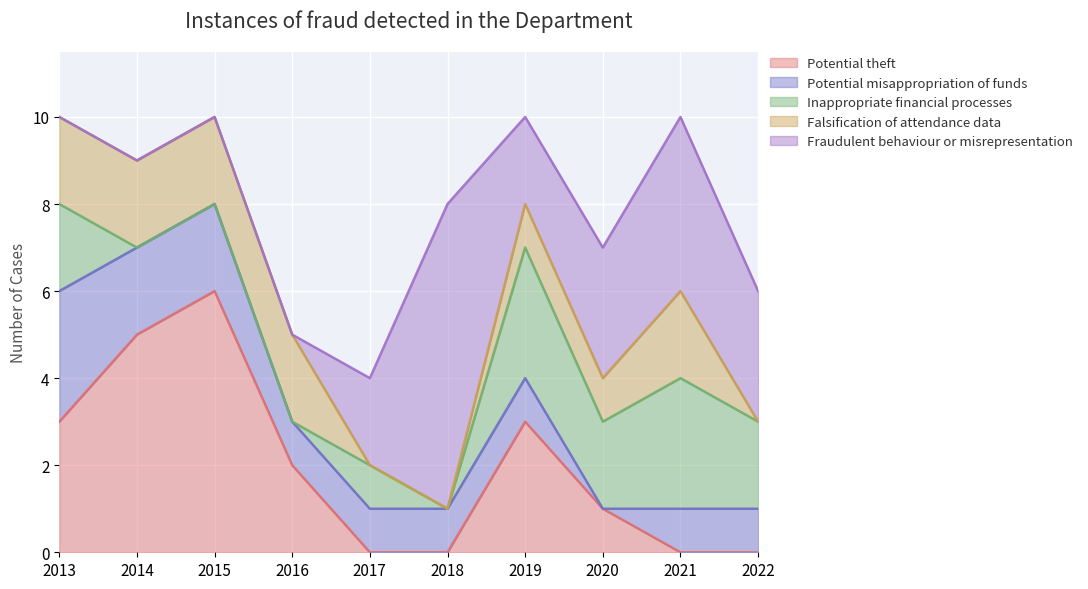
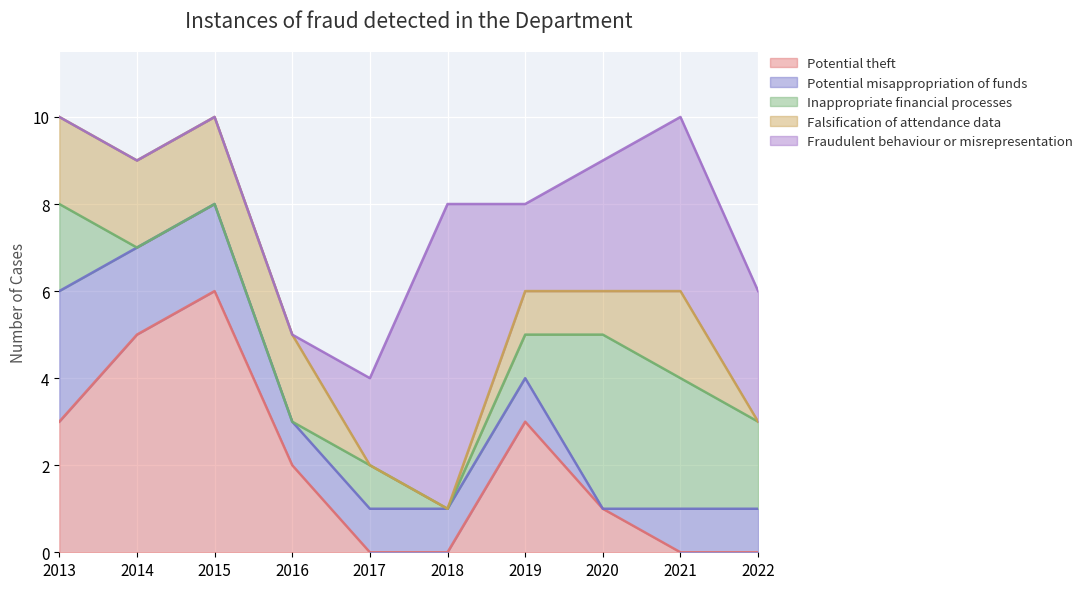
Inappropriate financial processes, 2019: 3 -> 1
Inappropriate financial processes, 2020: 2 -> 4
